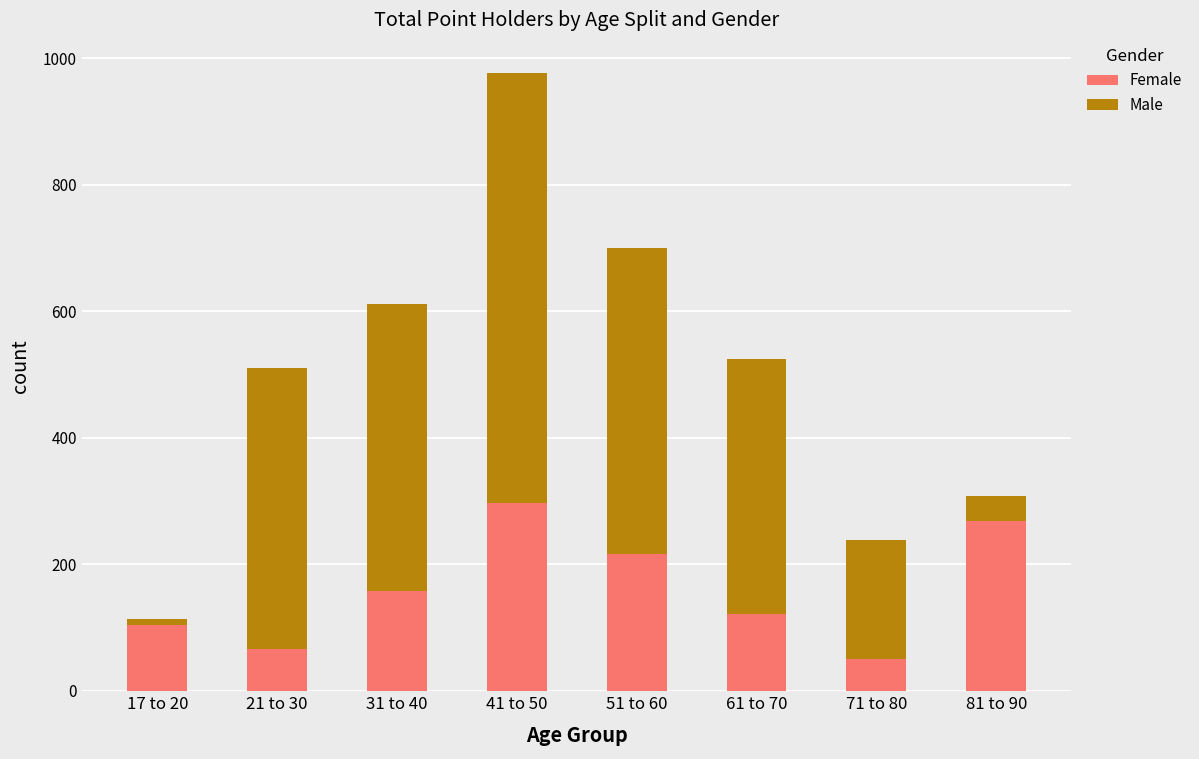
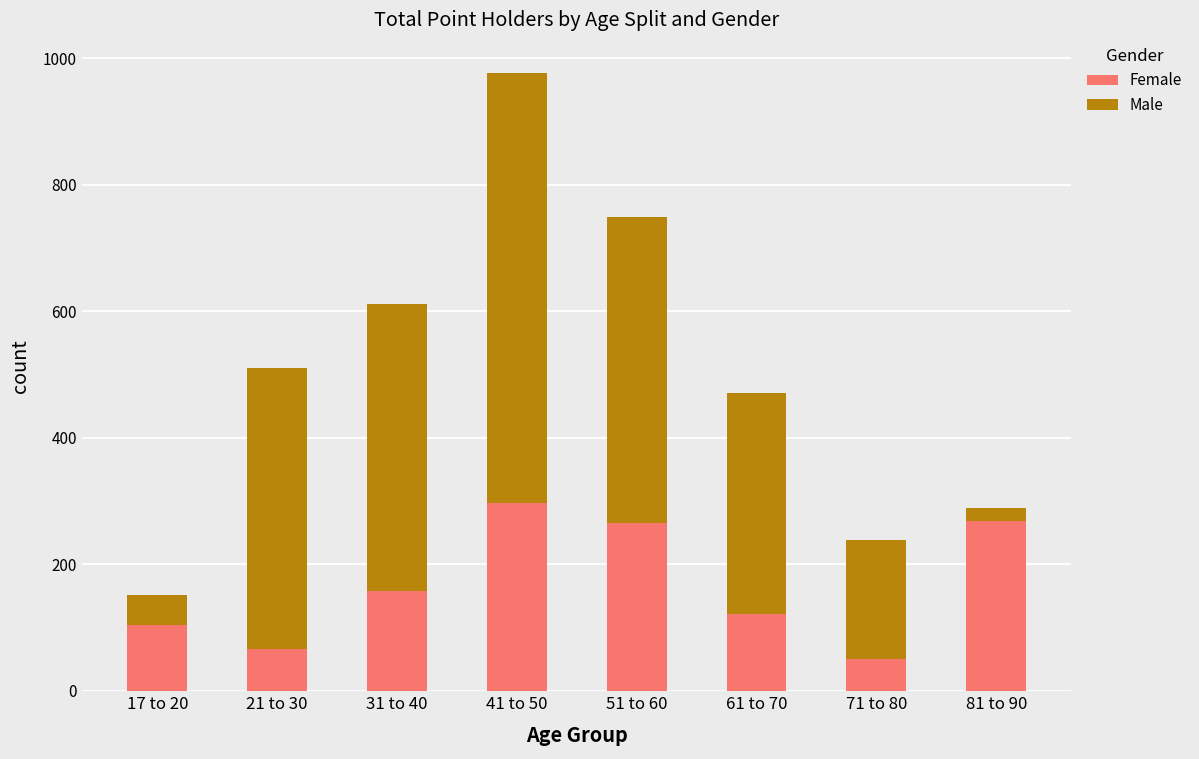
Male, 17 to 20: 10 -> 50
Female, 51 to 60: 220 -> 270
Male, 61 to 70: 400 -> 350
Male, 81 to 90: 40 -> 20
